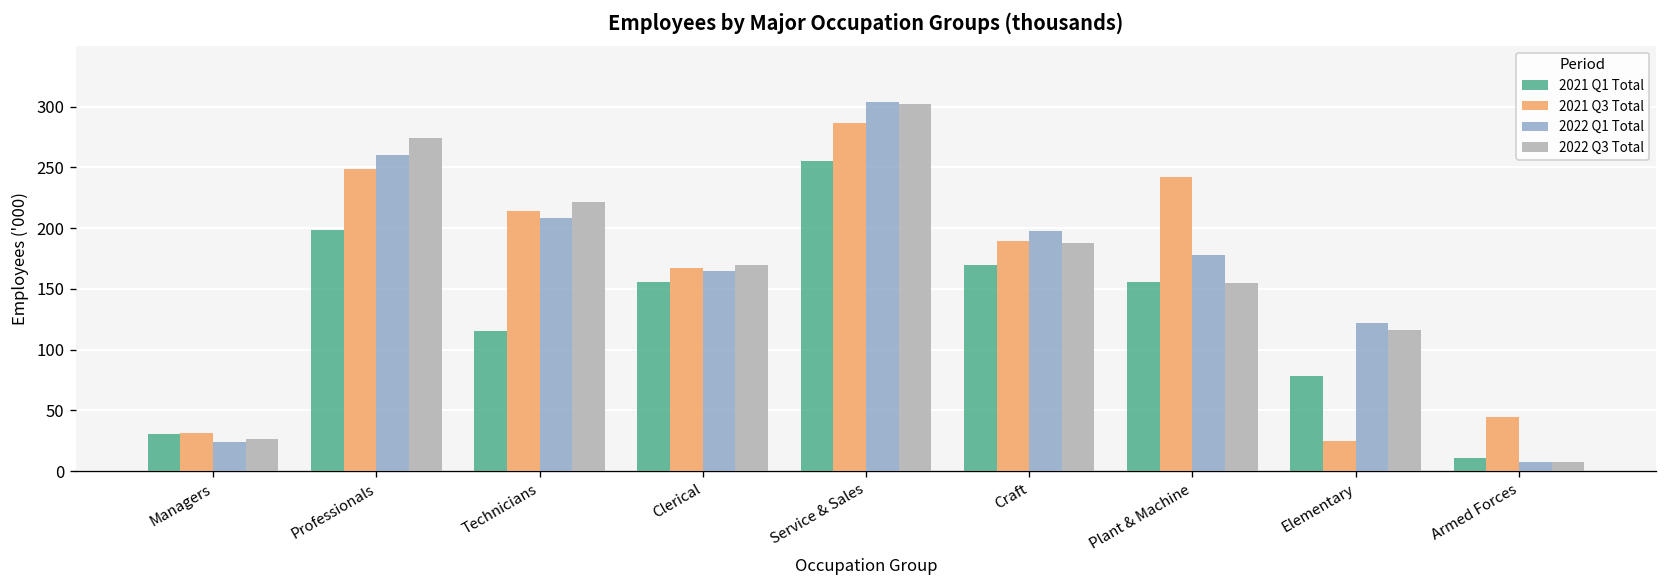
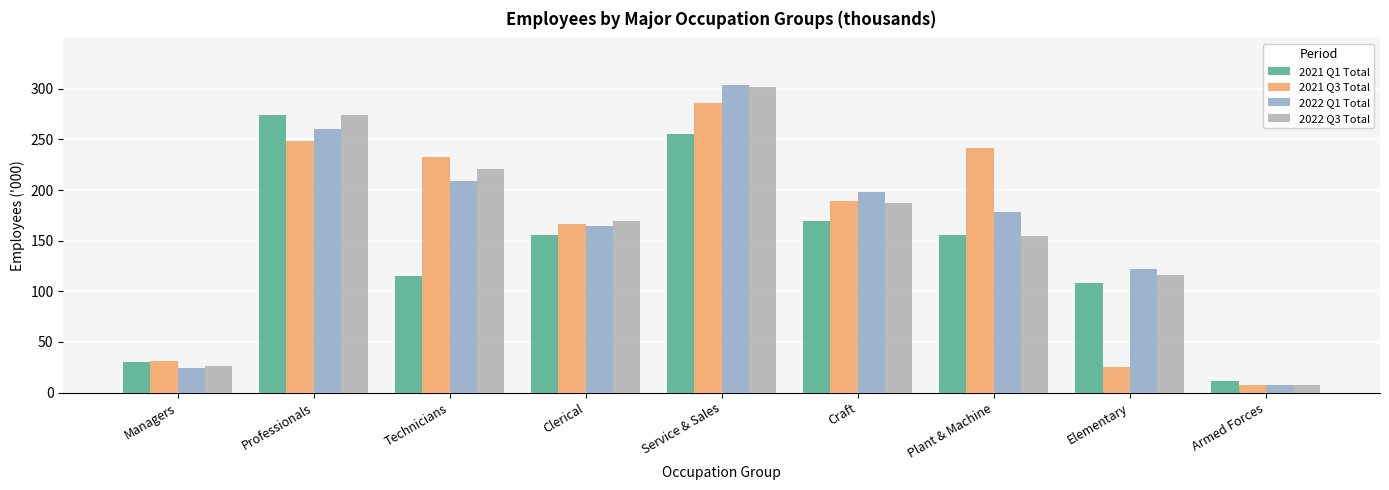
2021 Q1 Total, Professionals: 198 -> 275
2021 Q3 Total, Technicians: 214 -> 232
2021 Q1 Total, Elementary: 78 -> 108
2021 Q3 Total, Armed Forces: 45 -> 8
